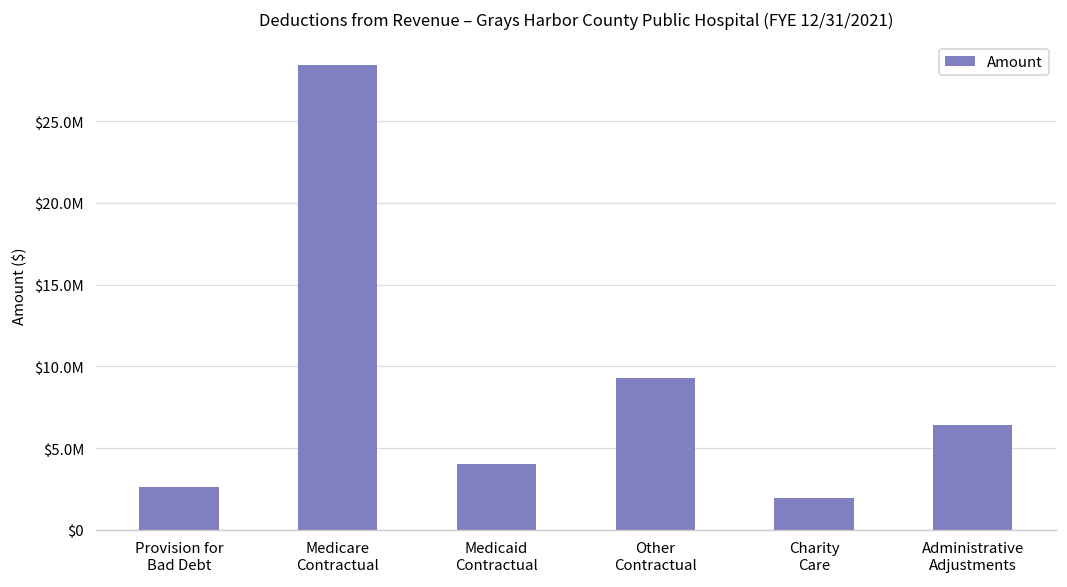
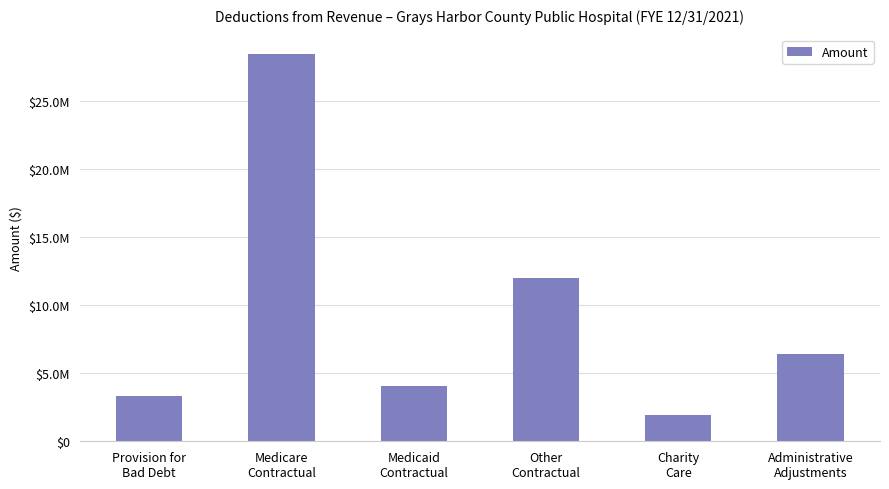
Provision for Bad Debt: $2600000 -> $3300000
Other Contractual: $9300000 -> $12000000
